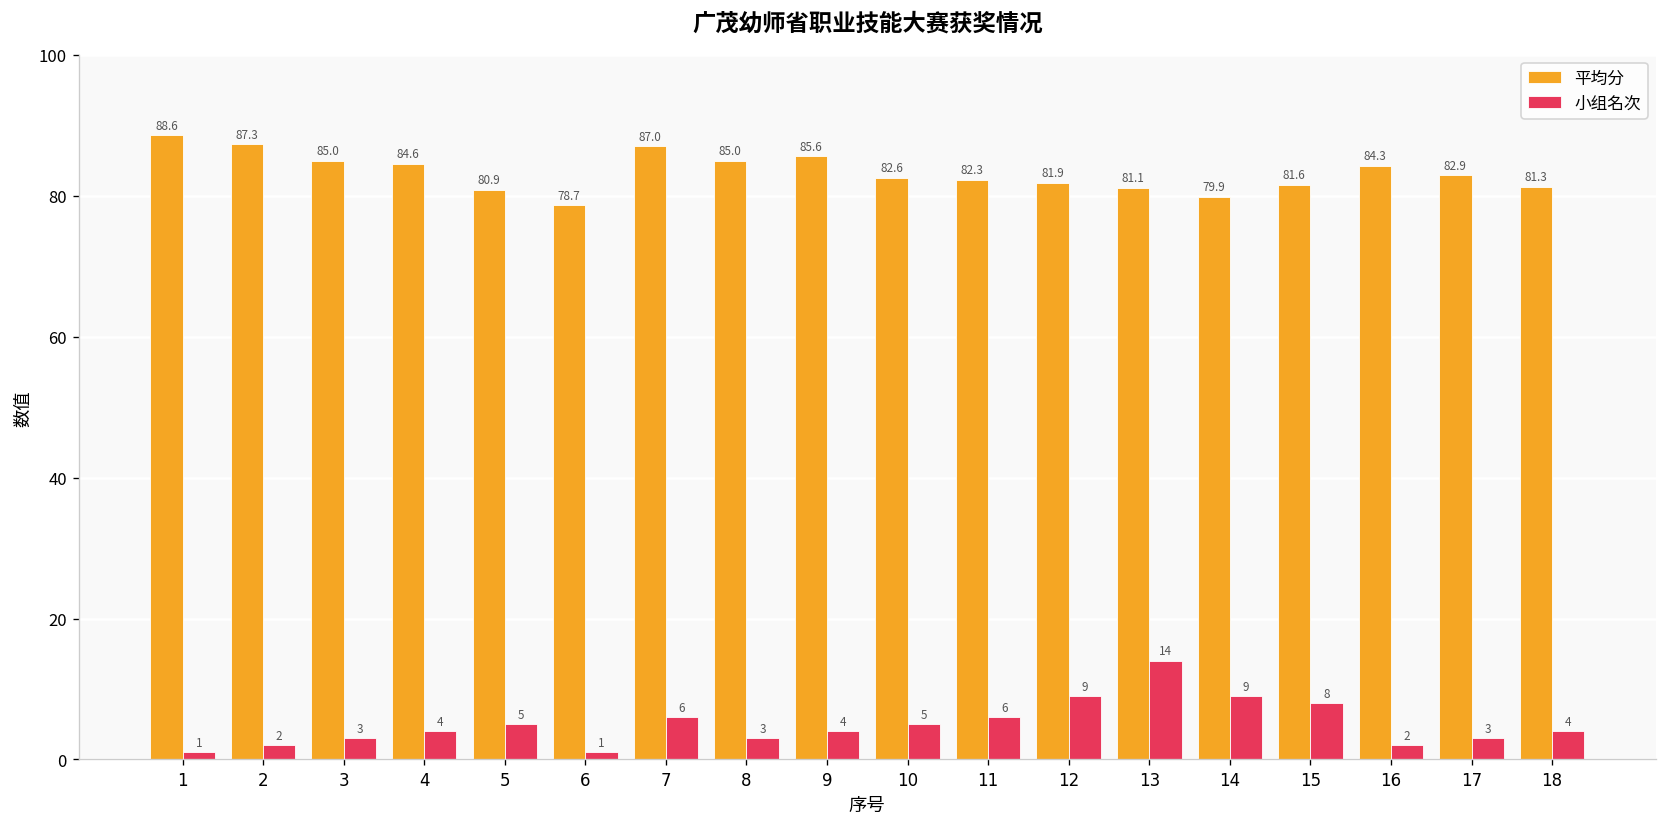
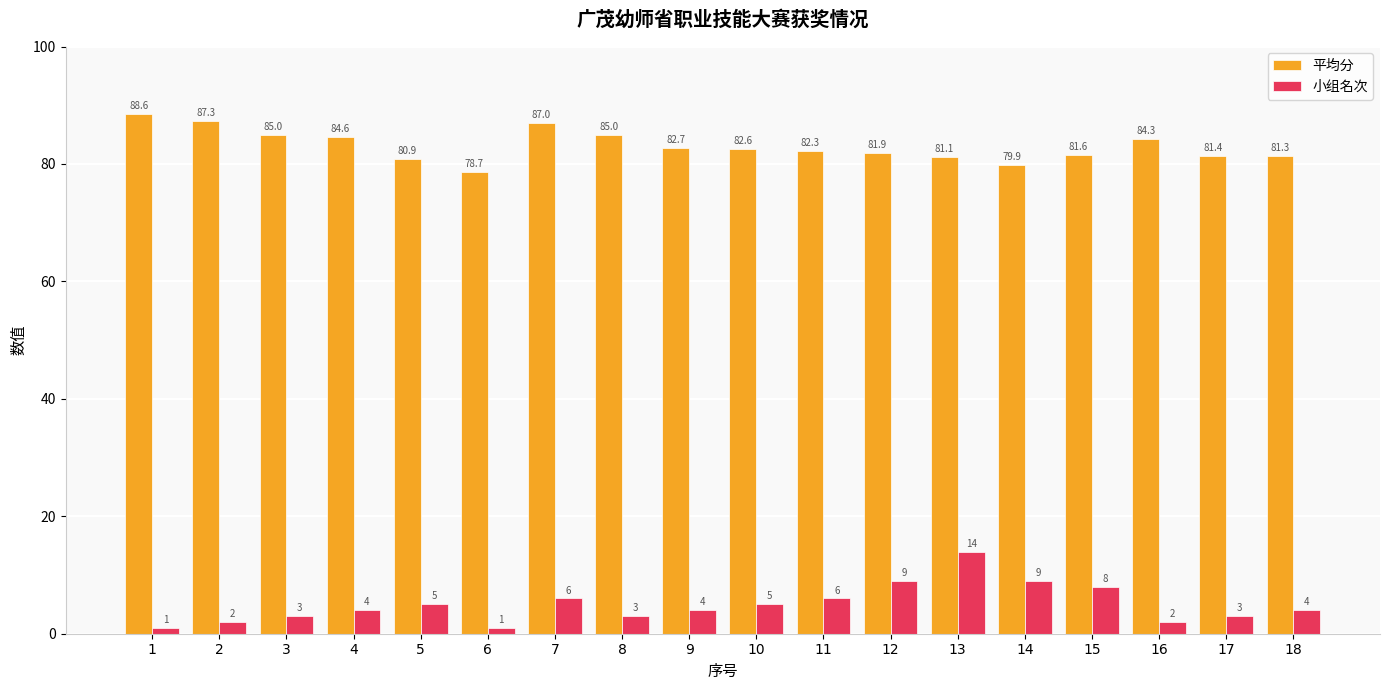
平均分, 9: 85.6 -> 82.7
平均分, 17: 82.9 -> 81.4
